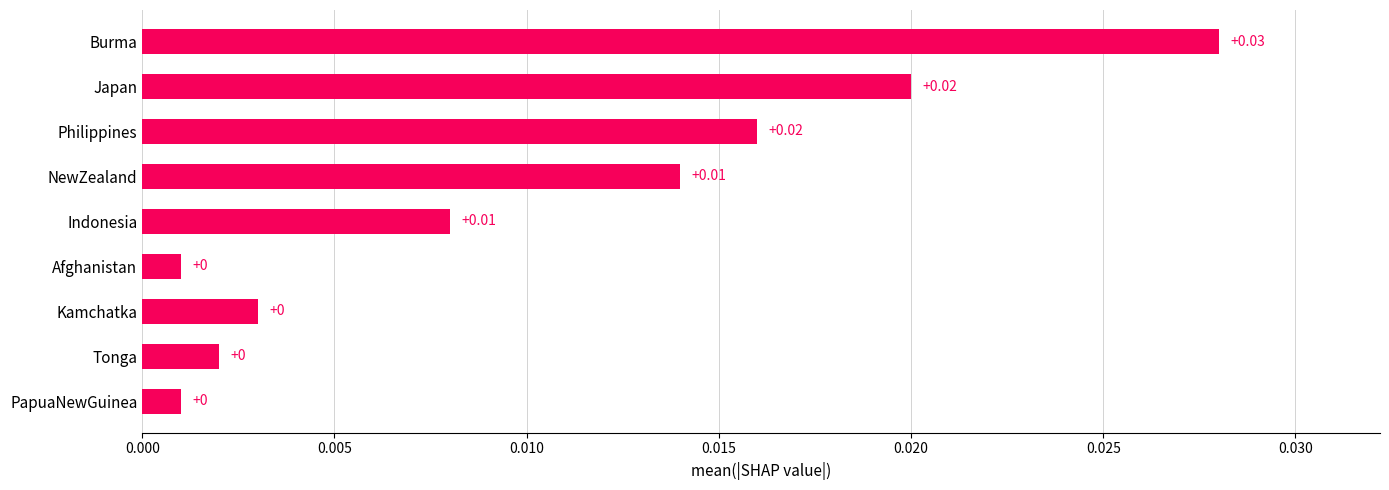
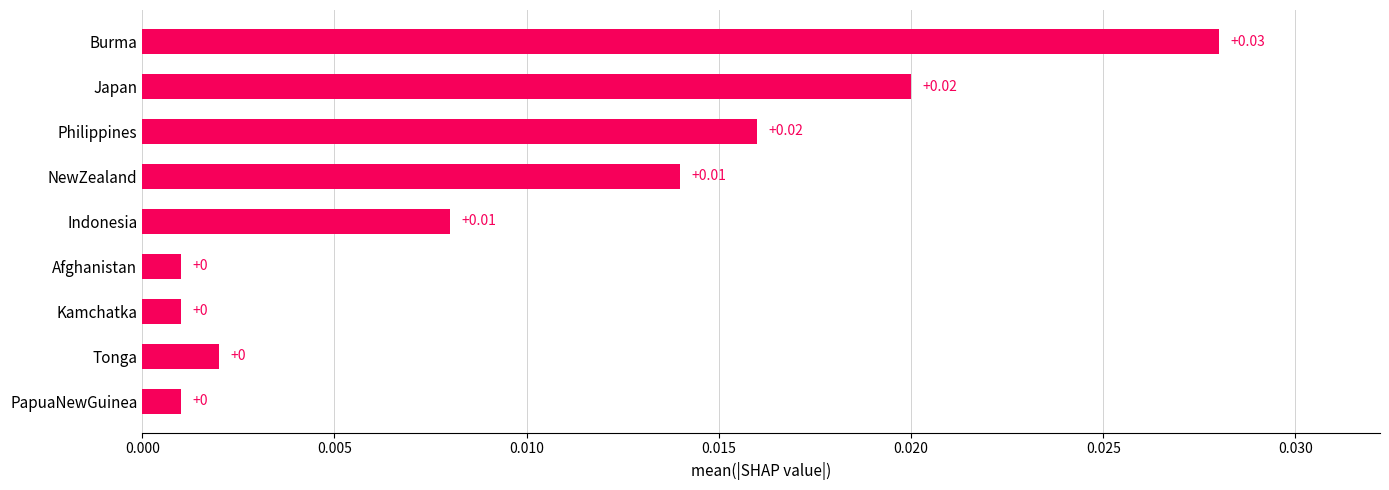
Kamchatka: 0.003 -> 0.001
